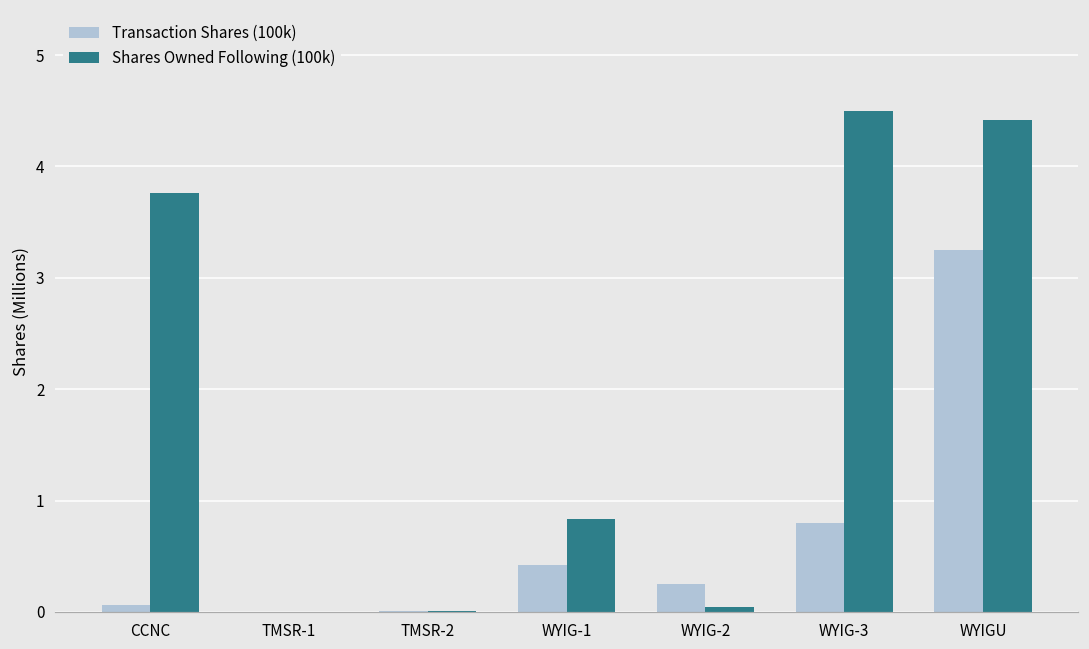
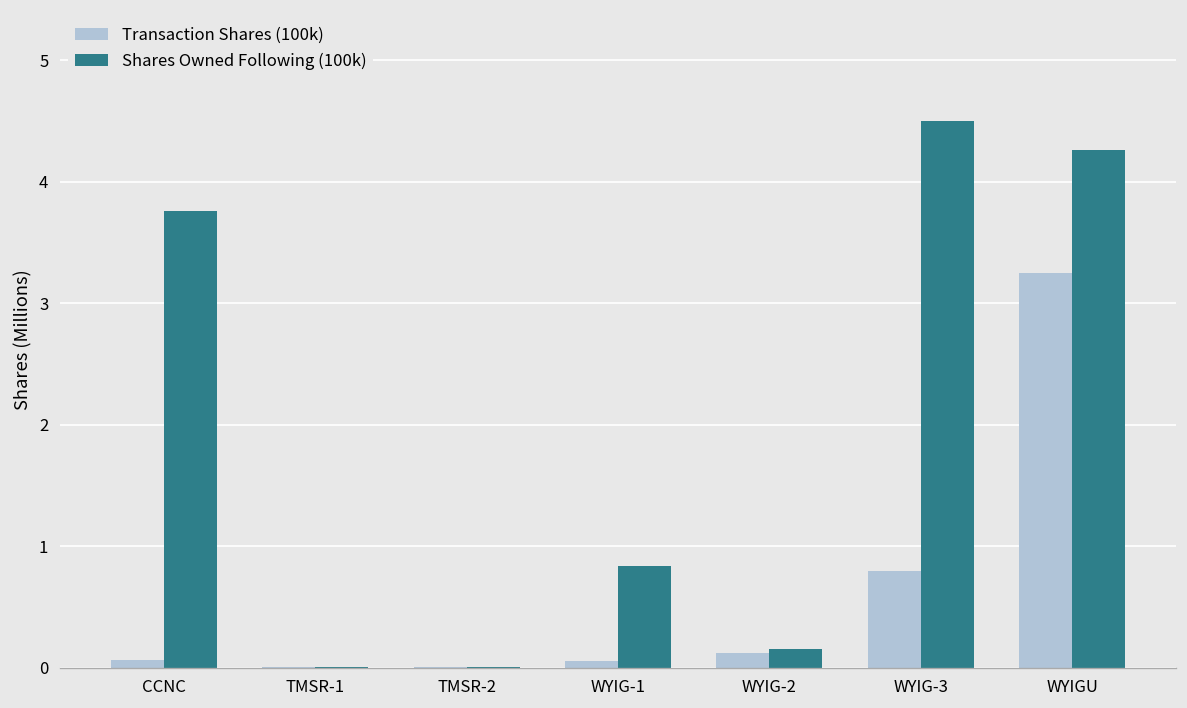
Transaction Shares (100k), WYIG-1: 0.42 -> 0.05
Transaction Shares (100k), WYIG-2: 0.25 -> 0.12
Shares Owned Following (100k), WYIG-2: 0.04 -> 0.15
Shares Owned Following (100k), WYIGU: 4.42 -> 4.26
